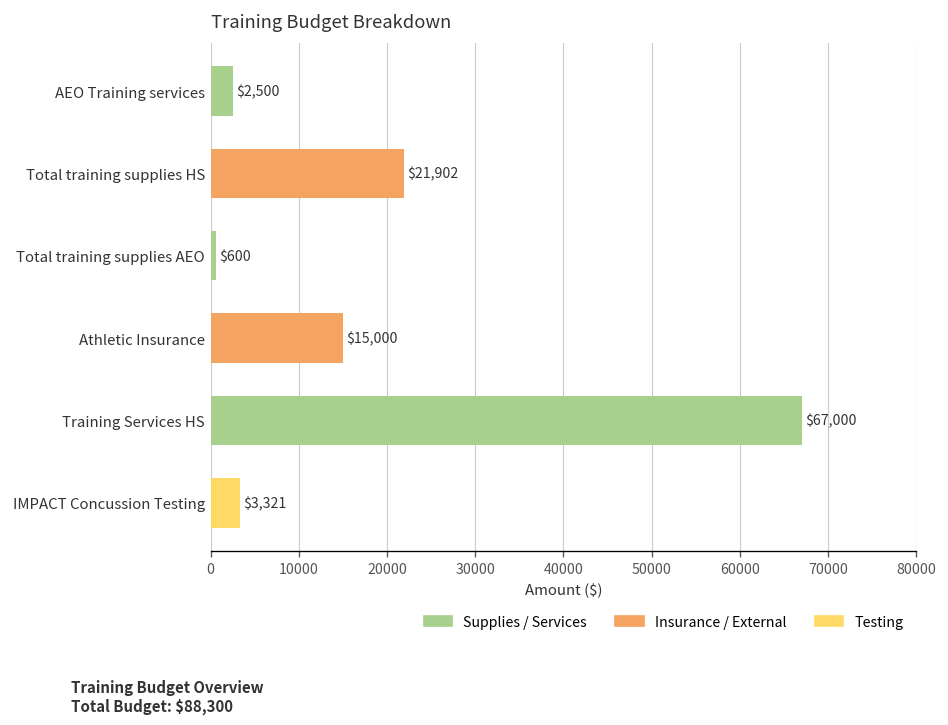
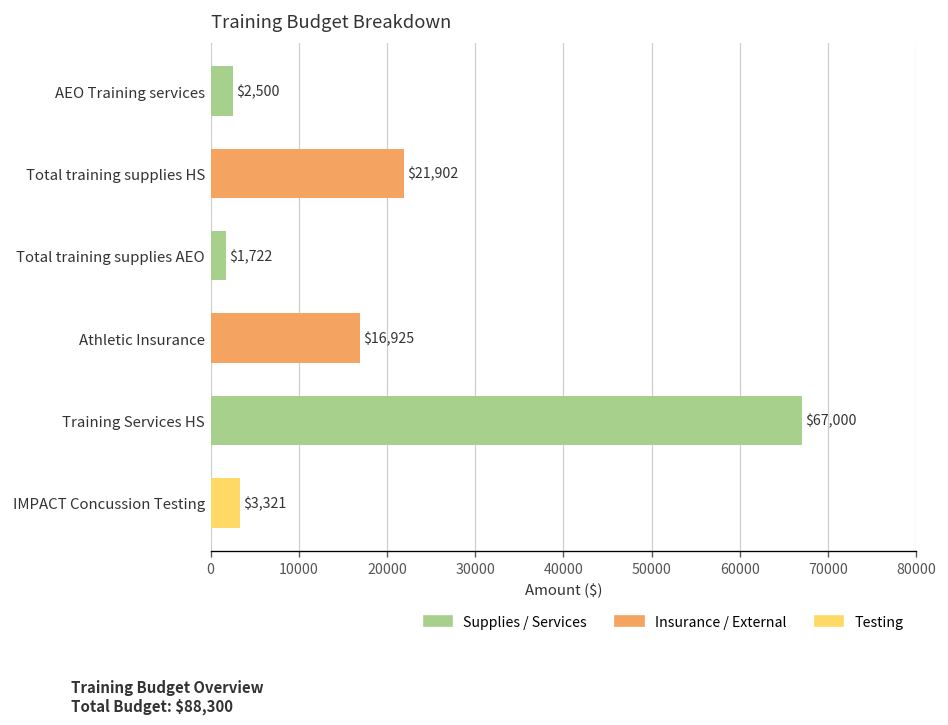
Total training supplies AEO: $600 -> $1,722
Athletic Insurance: $15,000 -> $16,925
